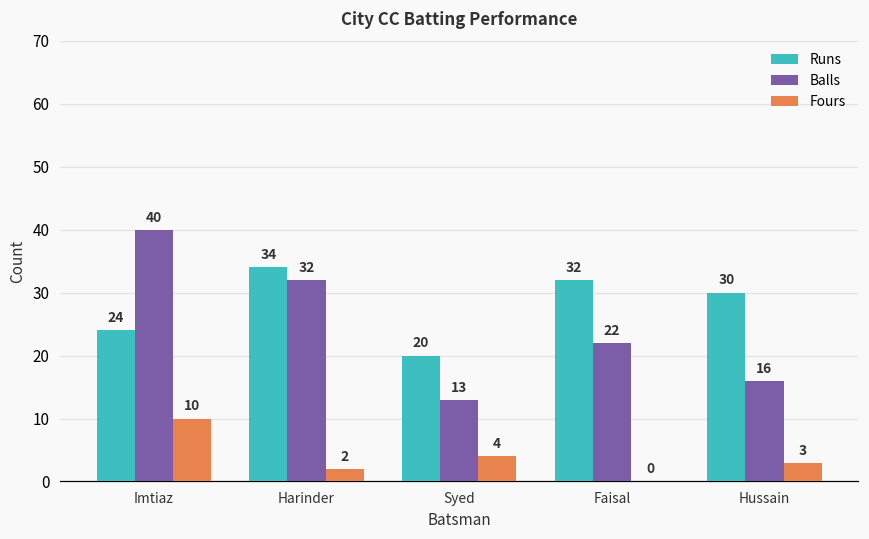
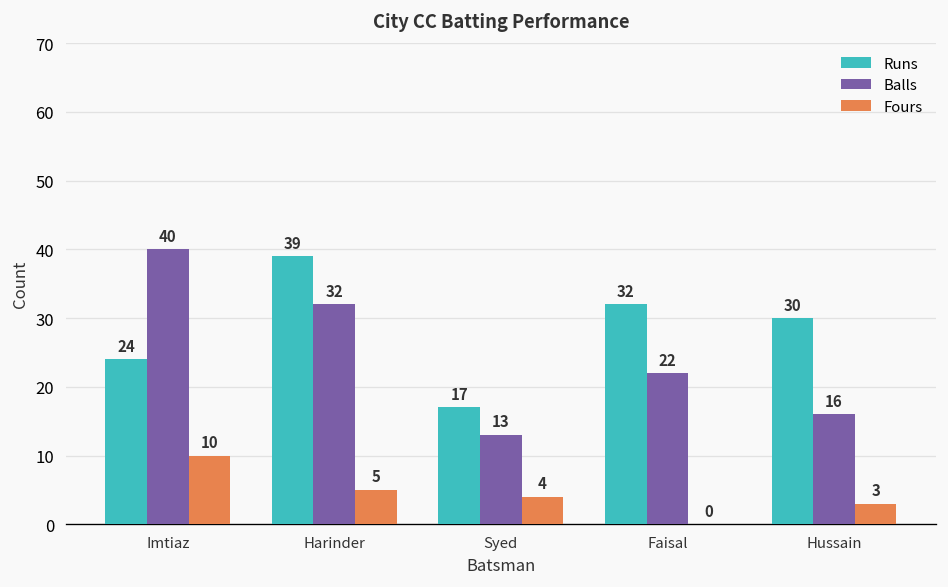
Runs, Harinder: 34 -> 39
Fours, Harinder: 2 -> 5
Runs, Syed: 20 -> 17
